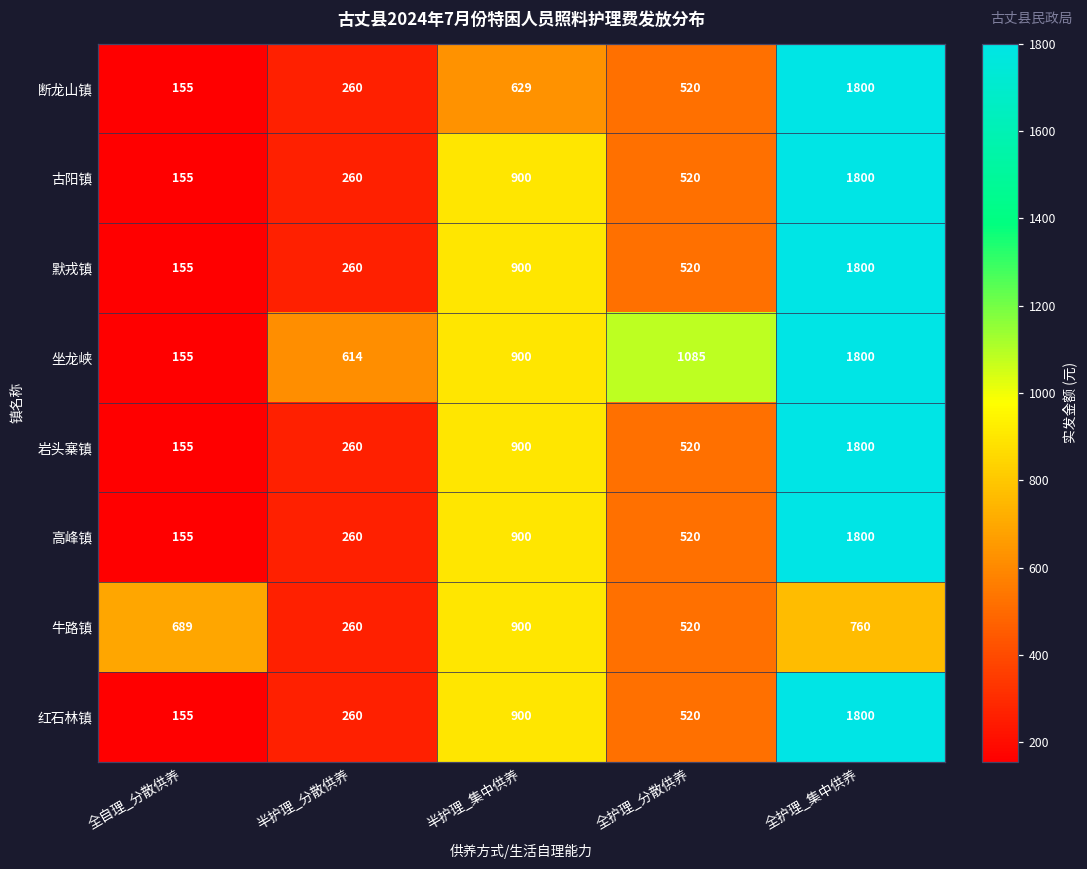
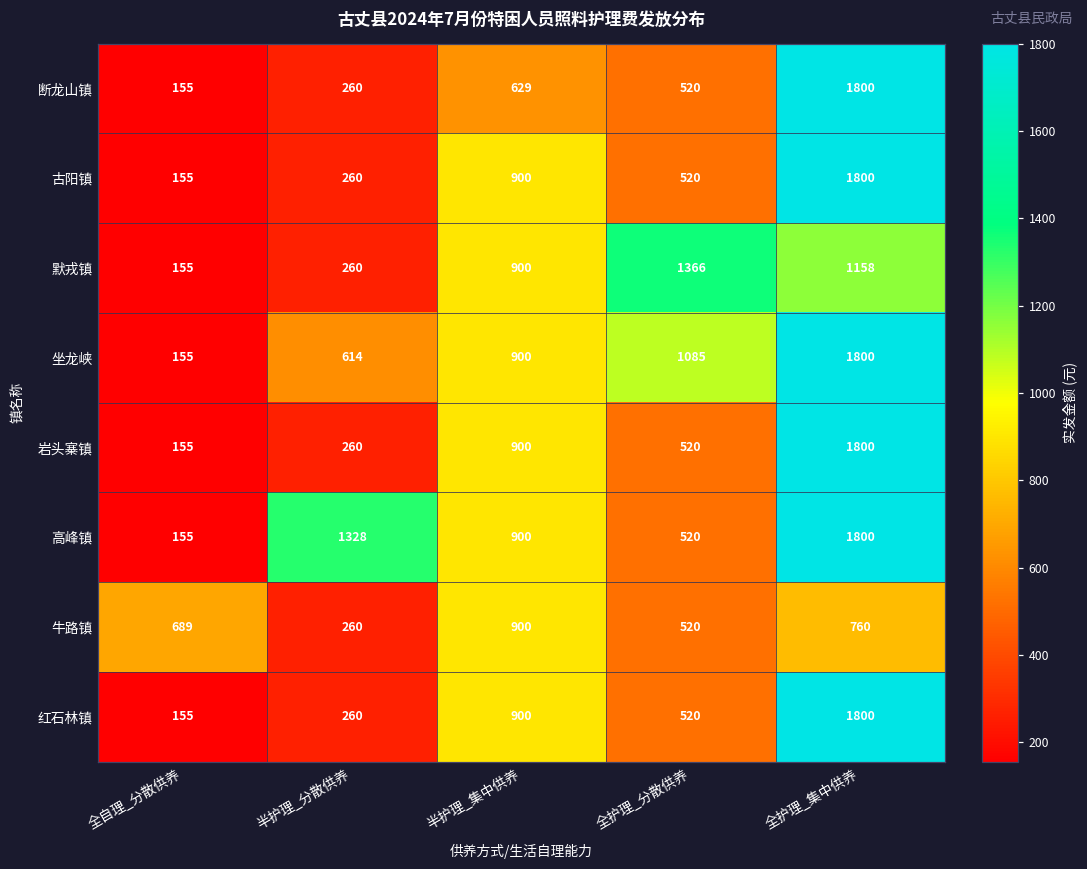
默戎镇, 全护理_分散供养: 520 -> 1366
默戎镇, 全护理_集中供养: 1800 -> 1158
高峰镇, 半护理_分散供养: 260 -> 1328
